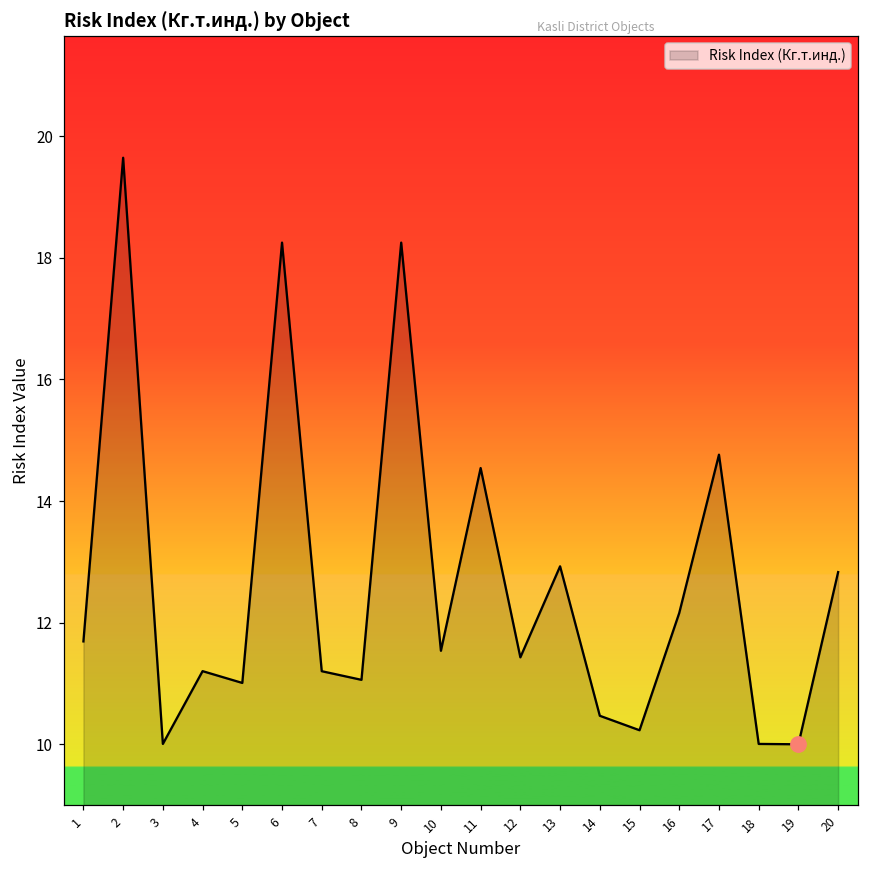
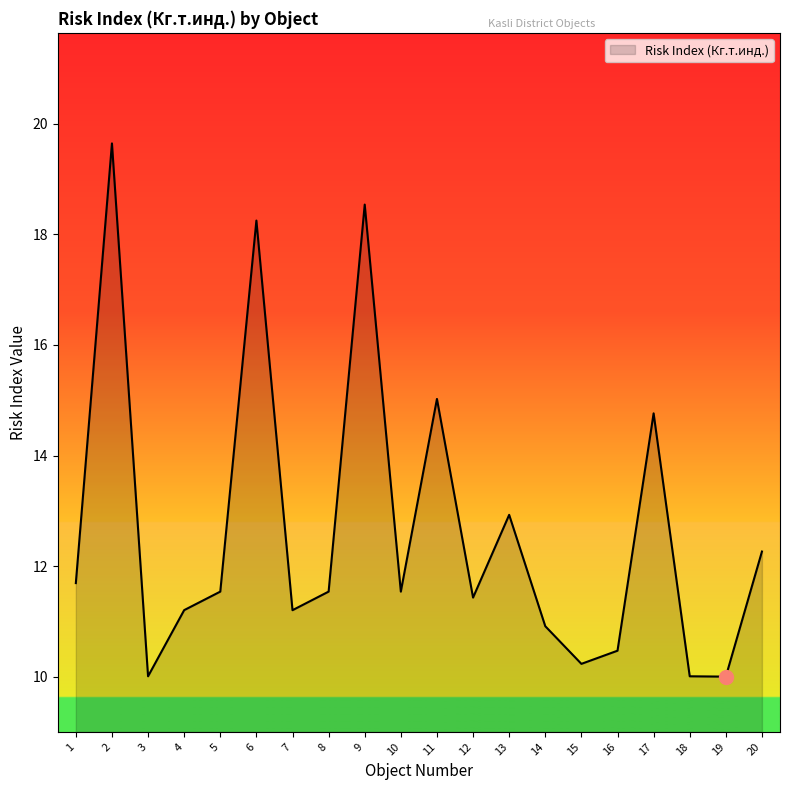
Risk Index (Кг.т.инд.), 5: 11.0 -> 11.5
Risk Index (Кг.т.инд.), 8: 11.1 -> 11.5
Risk Index (Кг.т.инд.), 9: 18.3 -> 18.5
Risk Index (Кг.т.инд.), 11: 14.5 -> 15.0
Risk Index (Кг.т.инд.), 14: 10.5 -> 10.9
Risk Index (Кг.т.инд.), 16: 12.2 -> 10.5
Risk Index (Кг.т.инд.), 20: 12.8 -> 12.3
